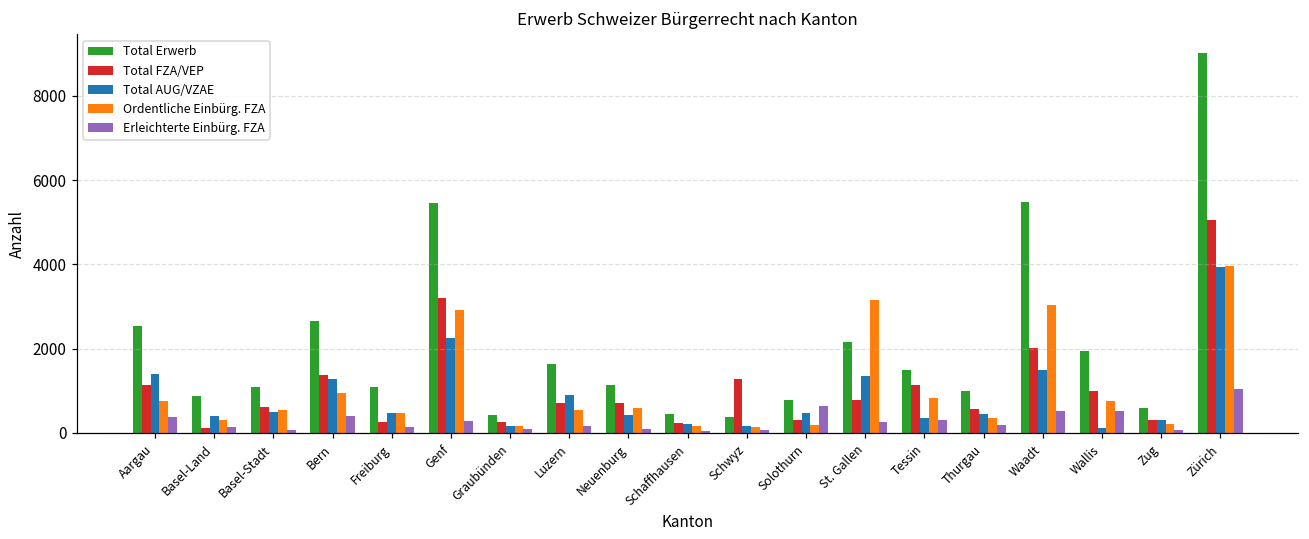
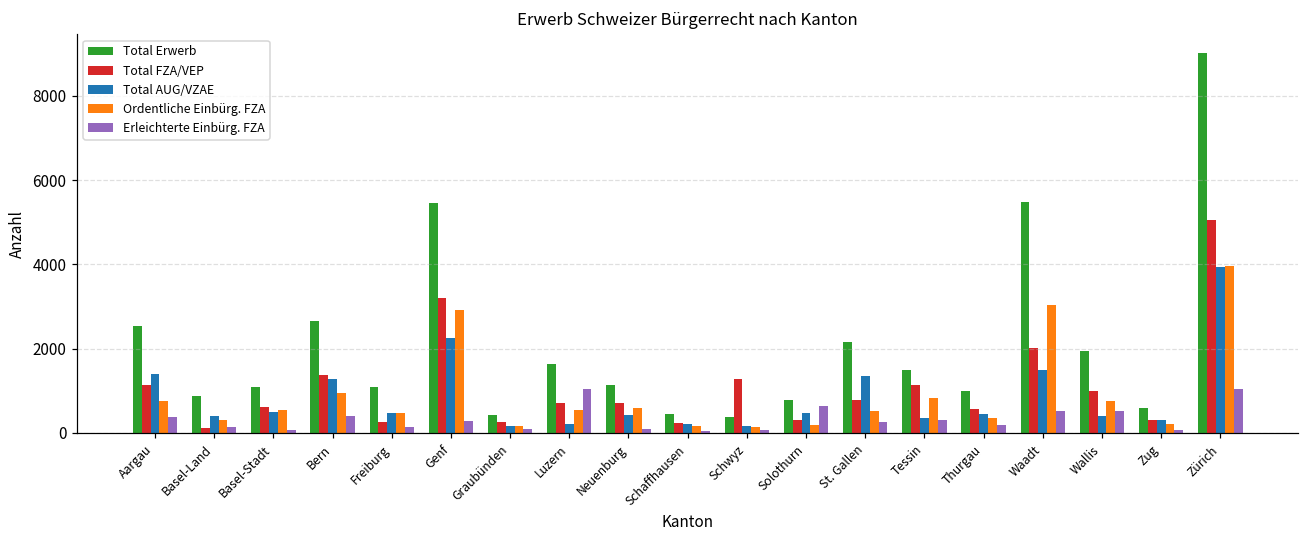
Total AUG/VZAE, Luzern: 900 -> 200
Erleichterte Einbürg. FZA, Luzern: 200 -> 1000
Ordentliche Einbürg. FZA, St. Gallen: 3200 -> 500
Total AUG/VZAE, Wallis: 100 -> 400
